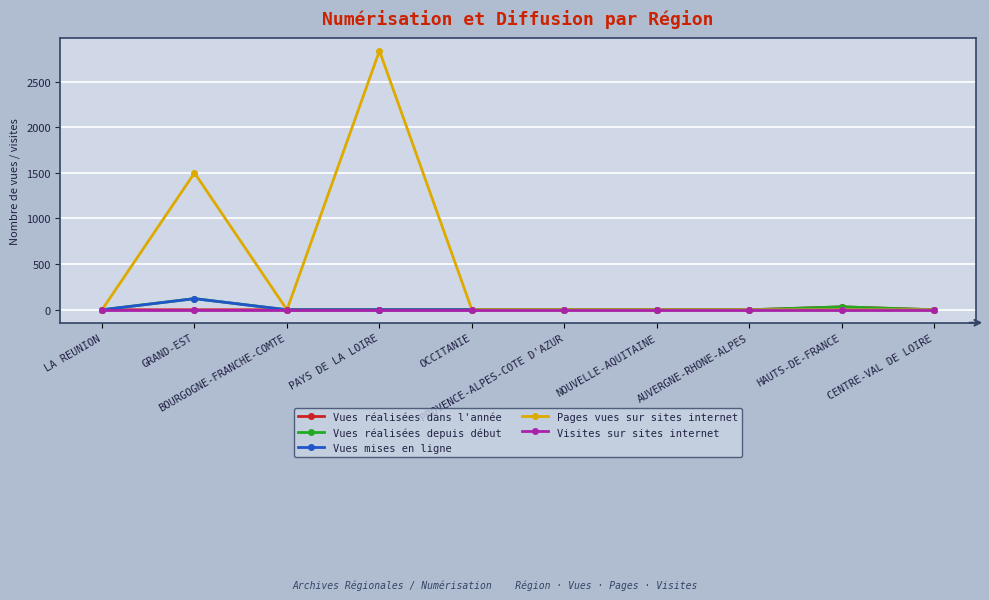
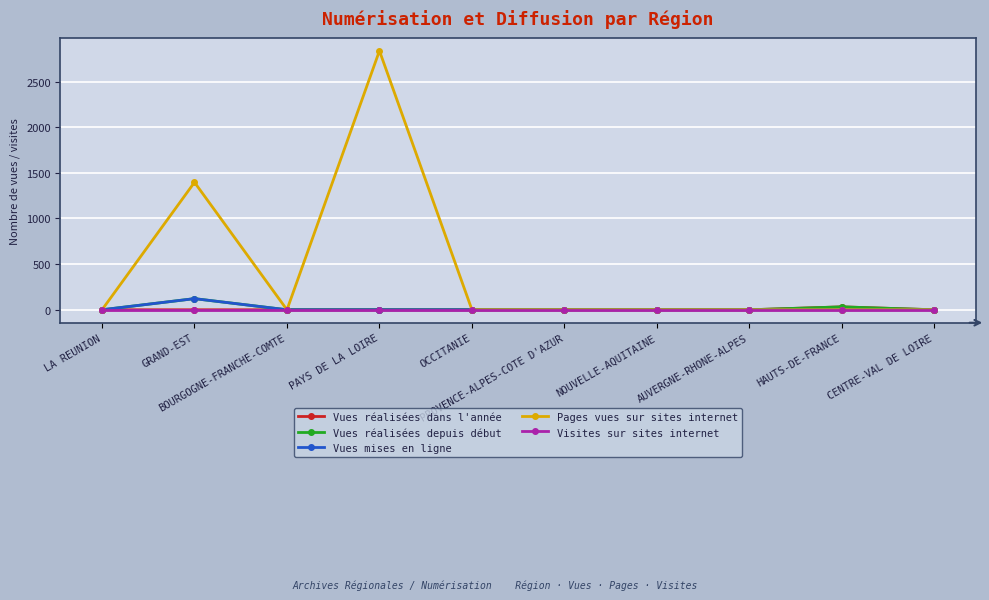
Pages vues sur sites internet, GRAND-EST: 1500 -> 1400
